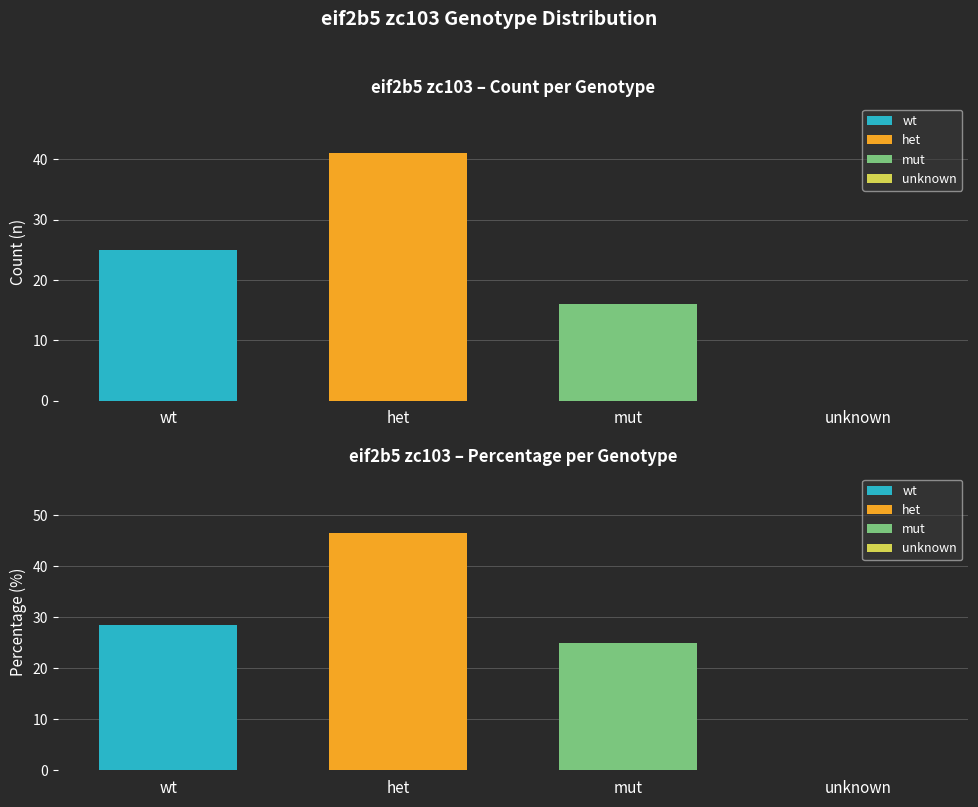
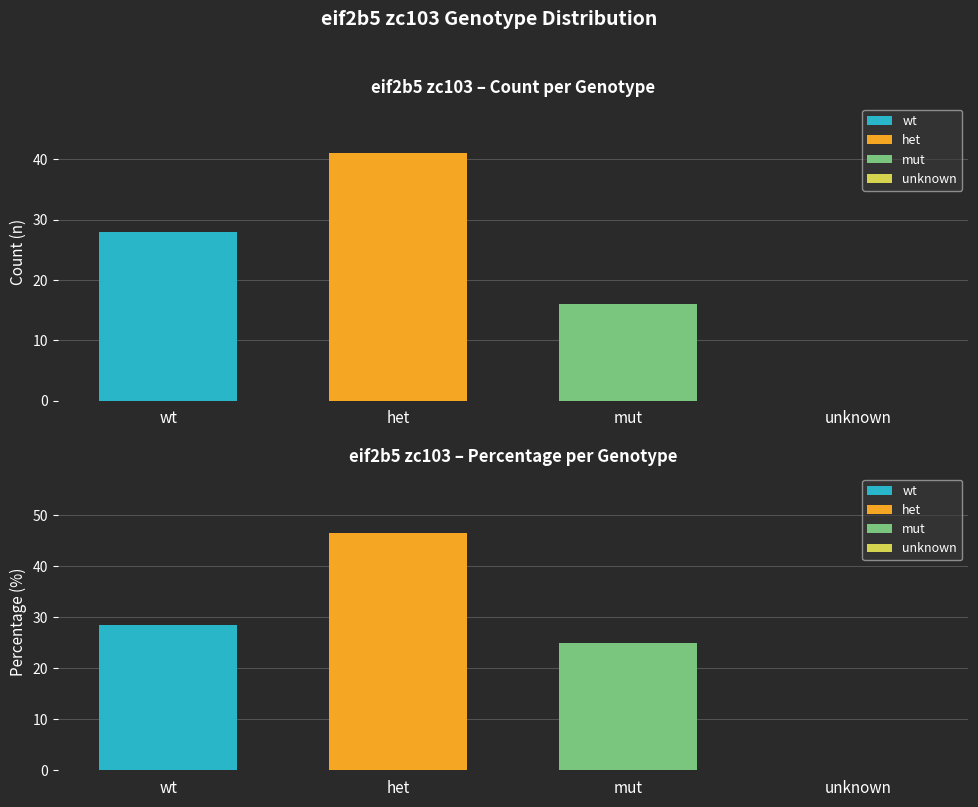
eif2b5 zc103 – Count per Genotype, wt: 25 -> 28
